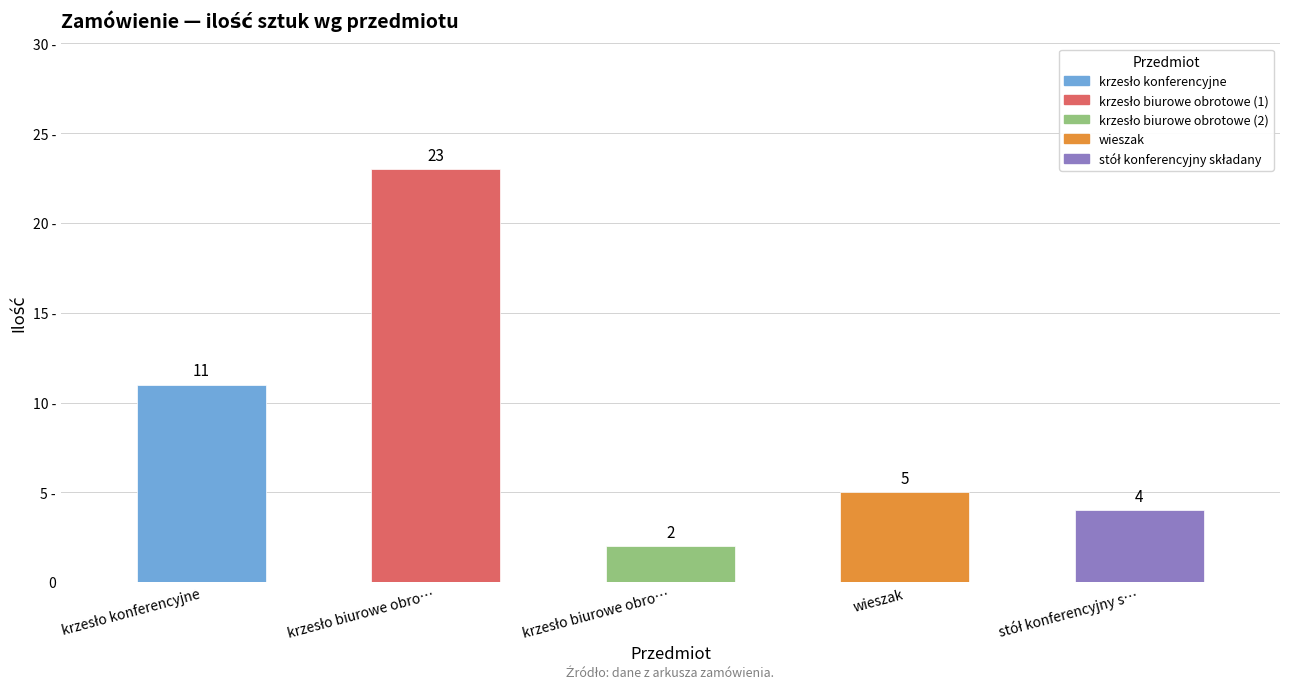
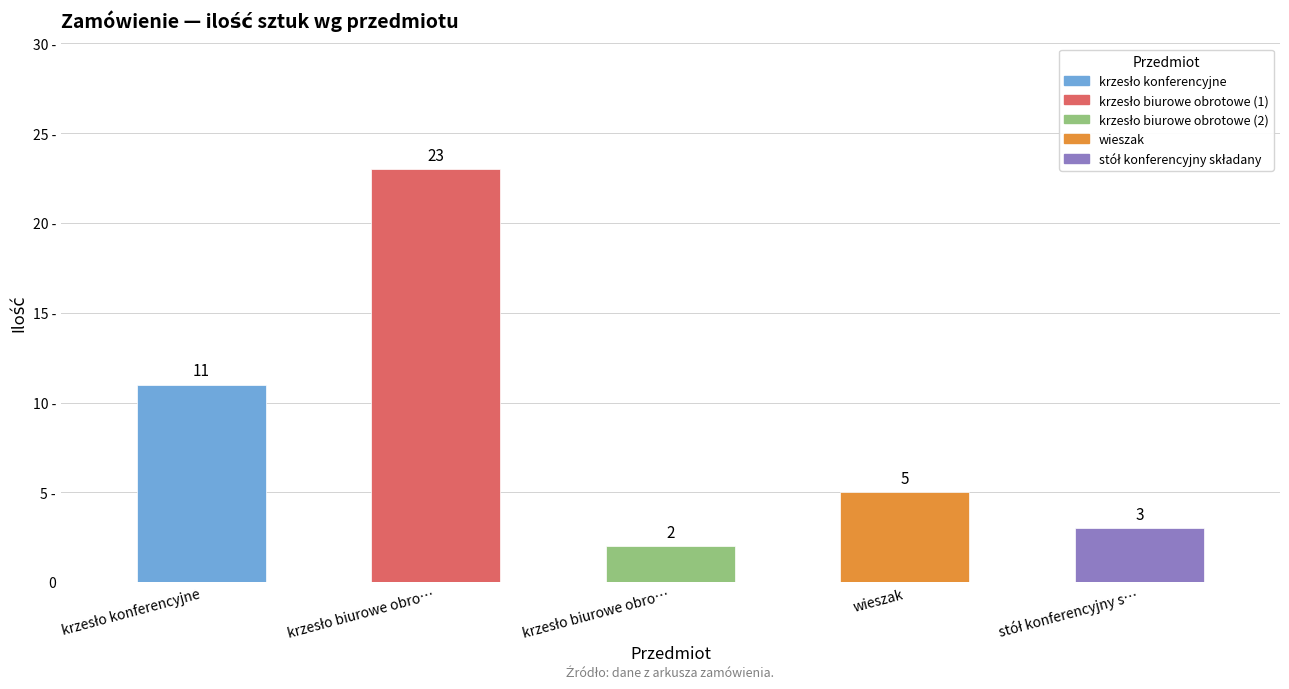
stół konferencyjny s…: 4 -> 3
